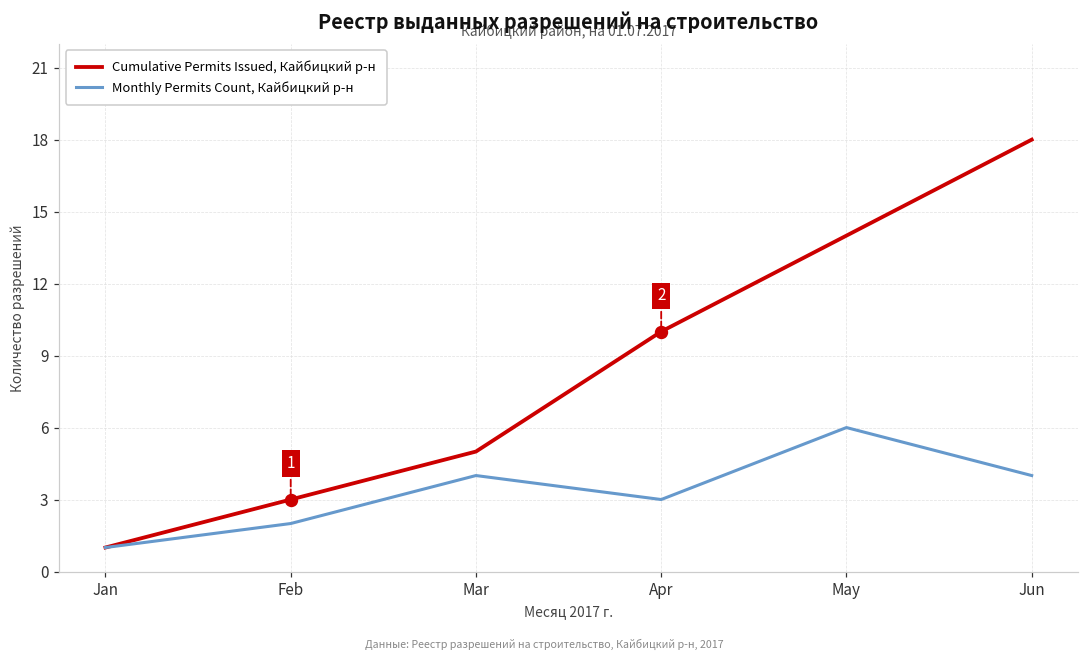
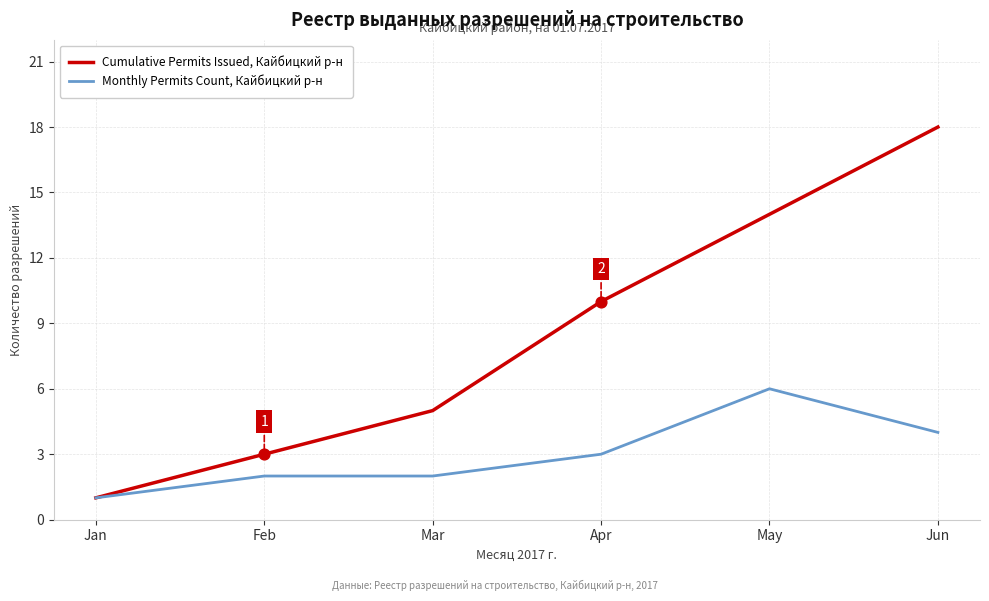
Monthly Permits Count, Кайбицкий р-н, Mar: 4 -> 2
